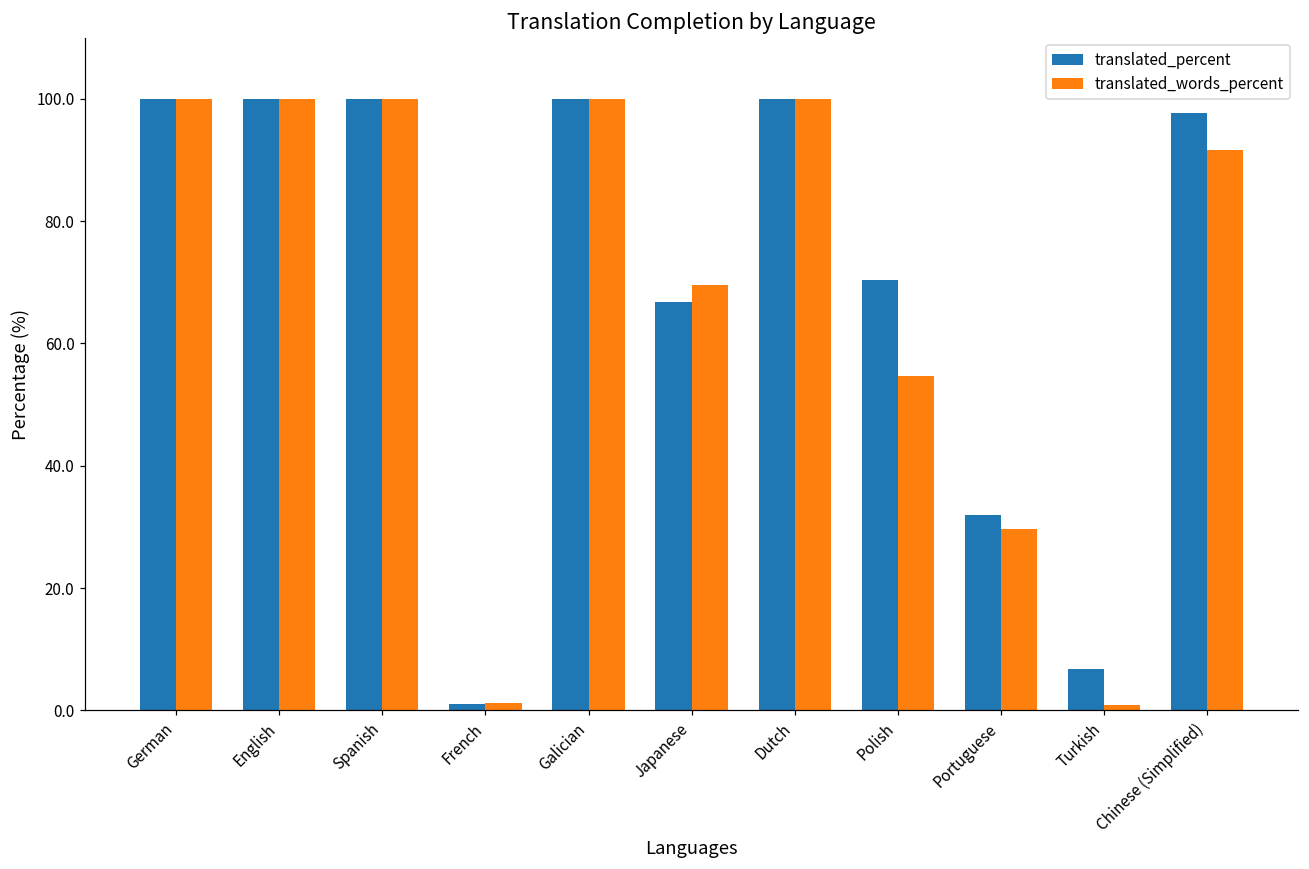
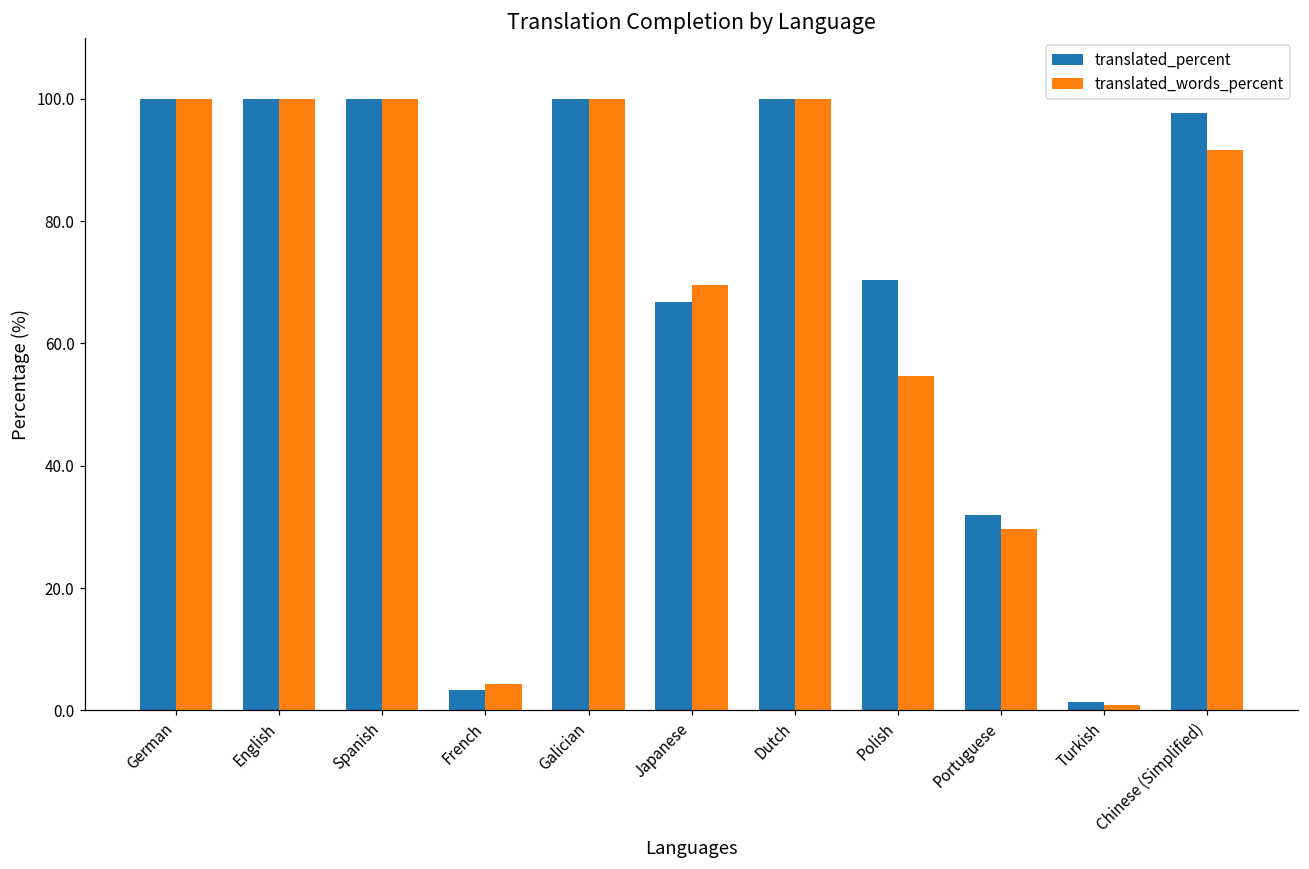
translated_percent, French: 1 -> 3
translated_words_percent, French: 1 -> 4
translated_percent, Turkish: 7 -> 1
